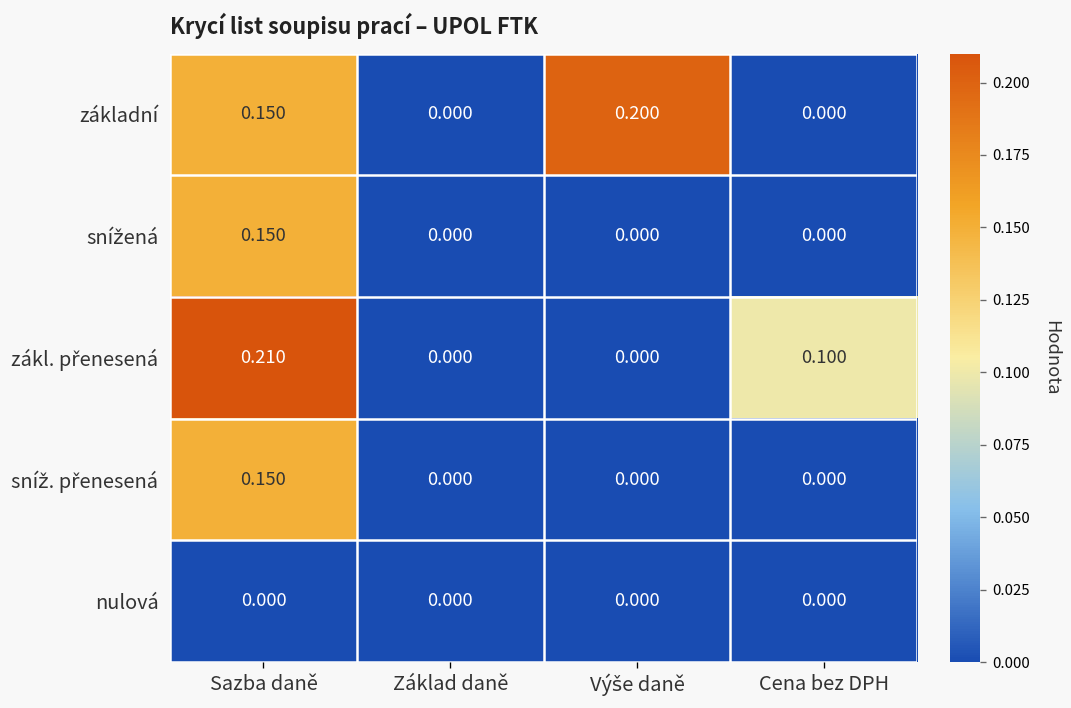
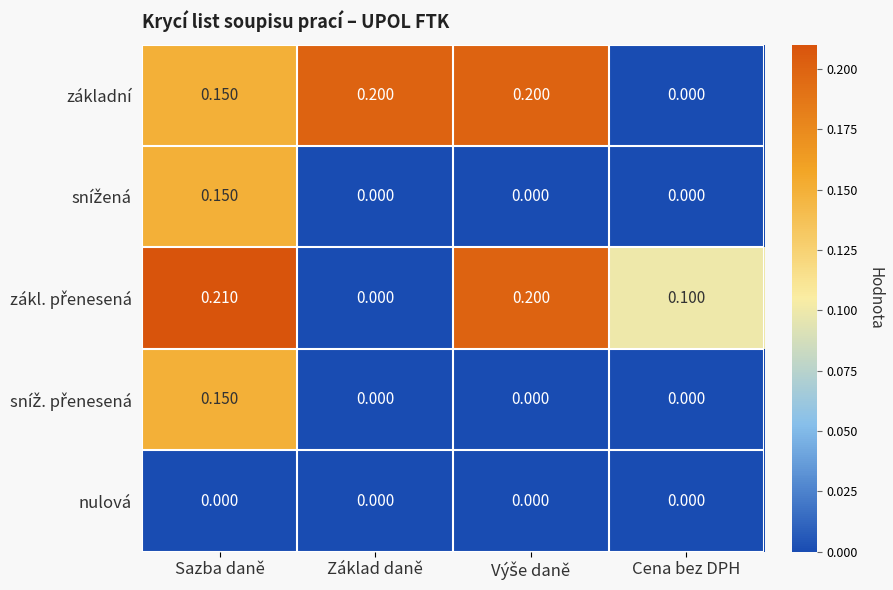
základní, Základ daně: 0.000 -> 0.200
zákl. přenesená, Výše daně: 0.000 -> 0.200
